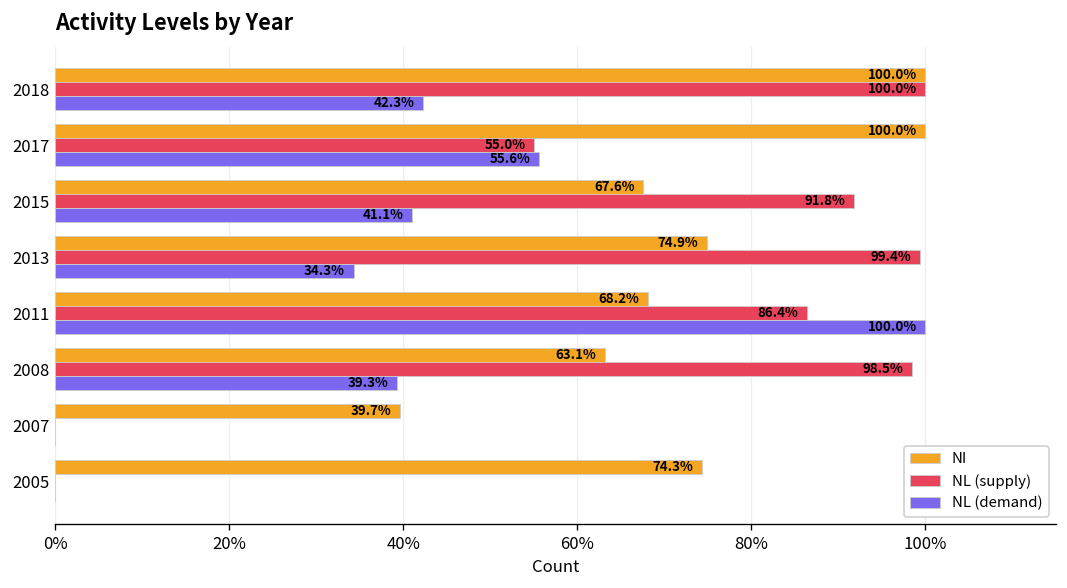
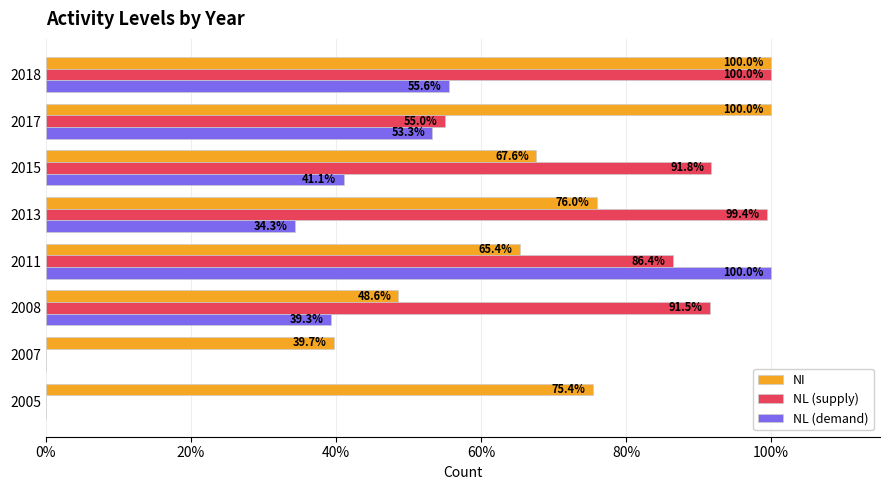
NL (demand), 2018: 42.3% -> 55.6%
NL (demand), 2017: 55.6% -> 53.3%
NI, 2013: 74.9% -> 76.0%
NI, 2011: 68.2% -> 65.4%
NI, 2008: 63.1% -> 48.6%
NL (supply), 2008: 98.5% -> 91.5%
NI, 2005: 74.3% -> 75.4%
